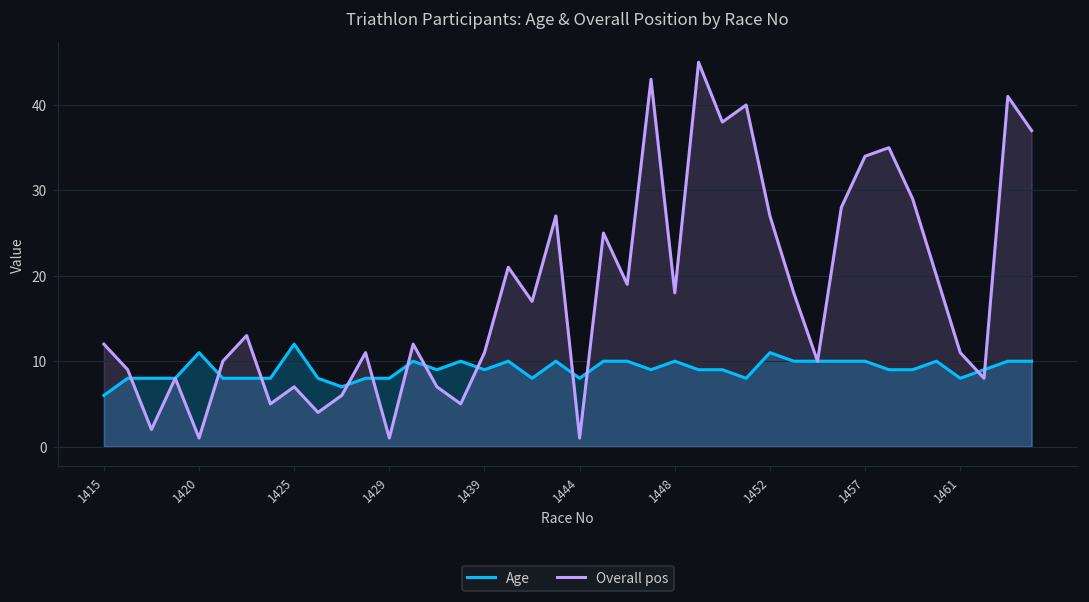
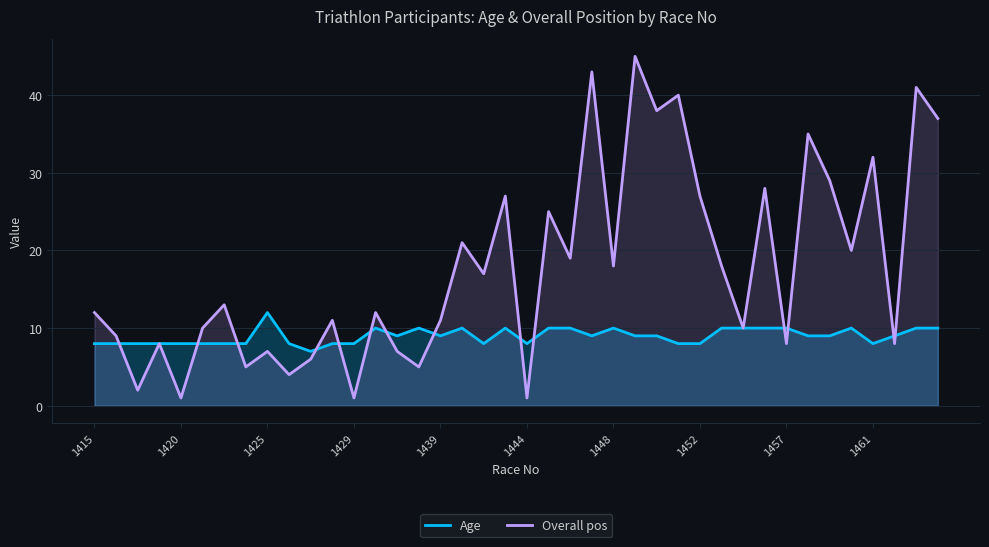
Age, 1415: 6 -> 8
Age, 1420: 11 -> 8
Age, 1452: 11 -> 8
Overall pos, 1457: 34 -> 8
Overall pos, 1461: 11 -> 32
